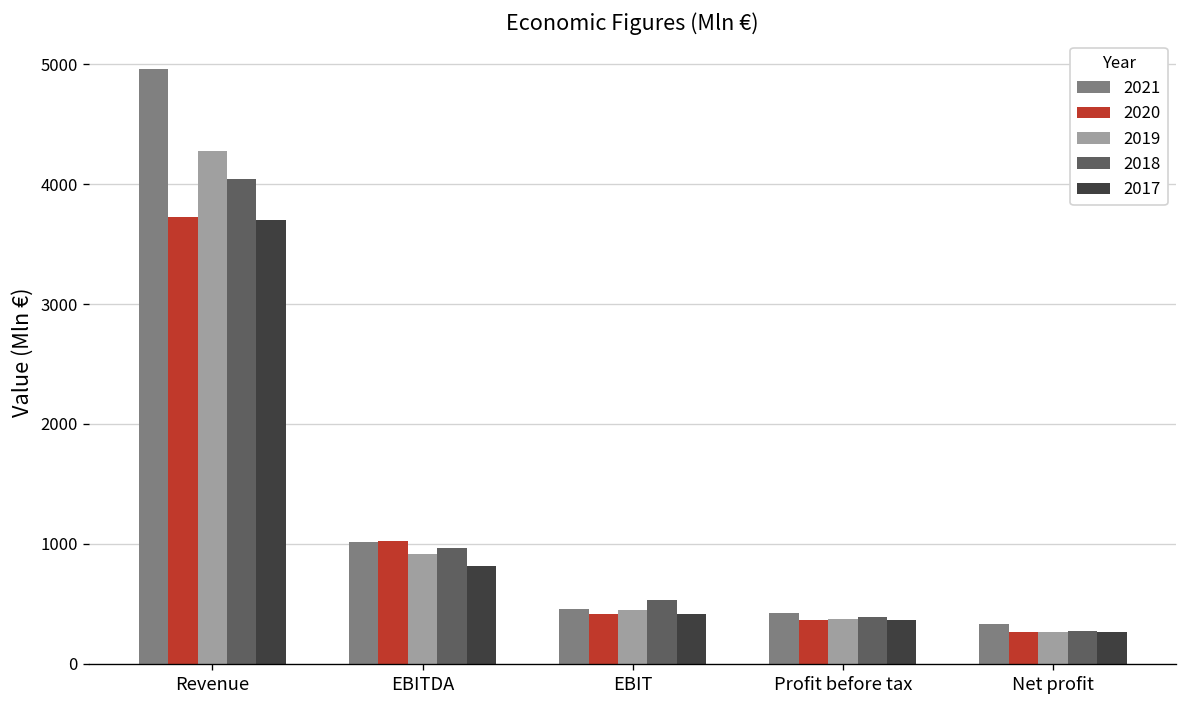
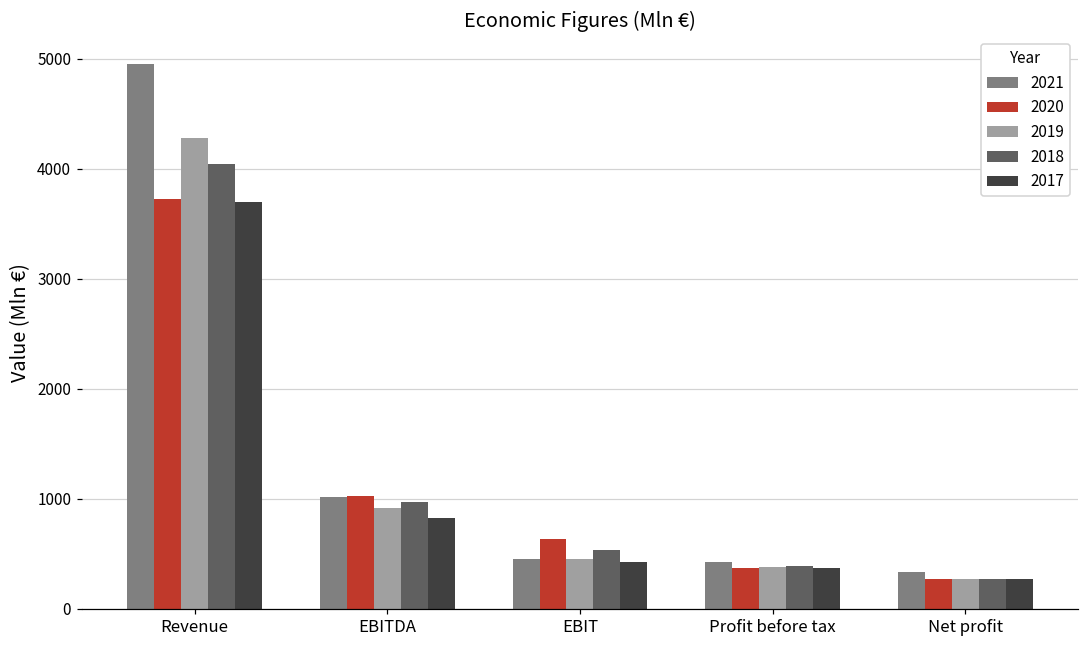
2020, EBIT: 400 -> 600
